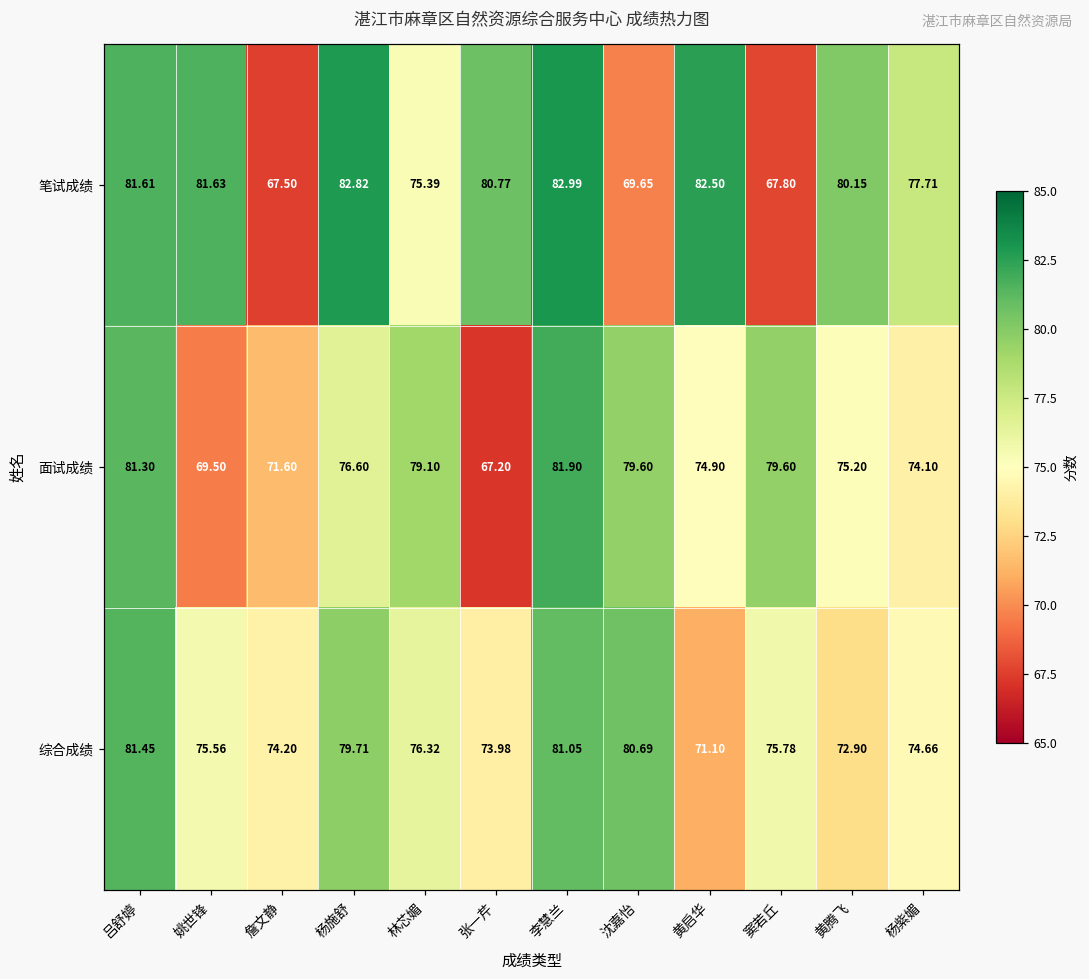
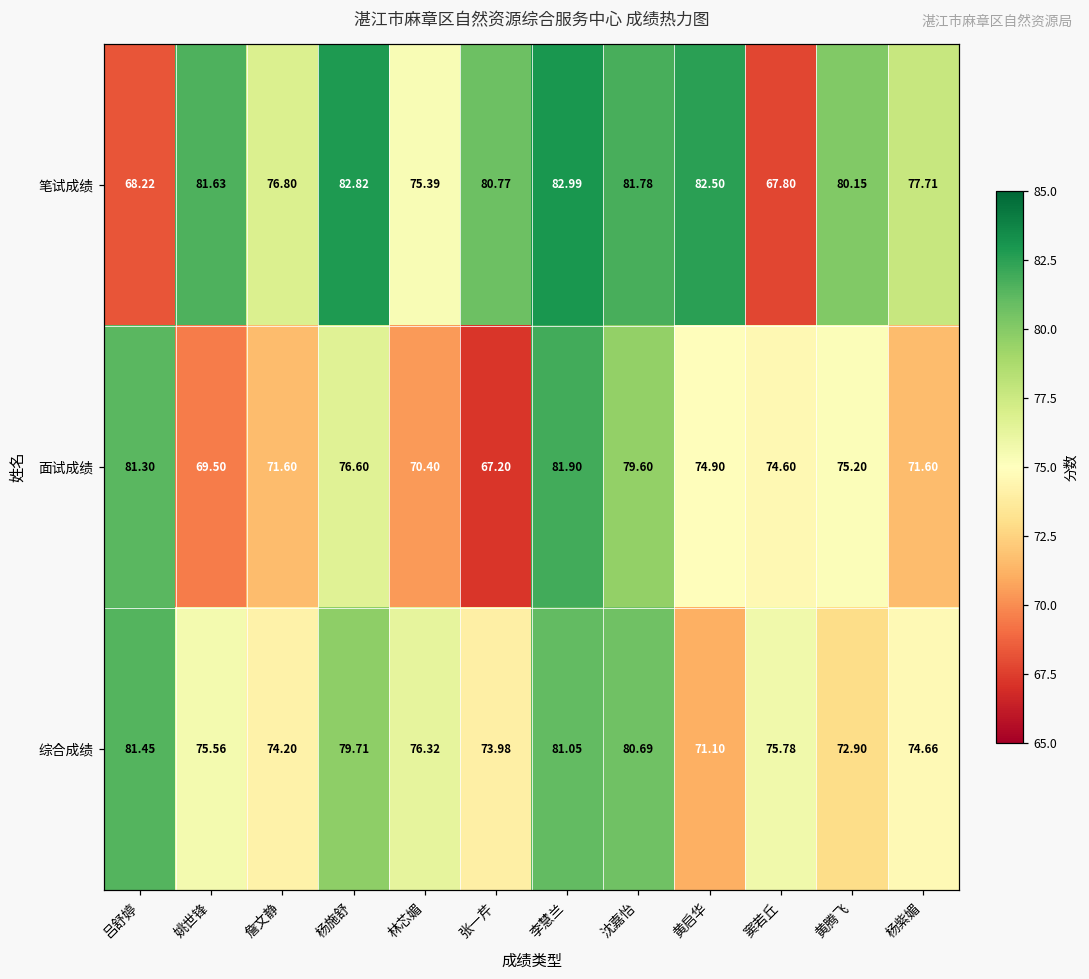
笔试成绩, 吕舒婷: 81.61 -> 68.22
笔试成绩, 詹文静: 67.50 -> 76.80
笔试成绩, 沈嘉怡: 69.65 -> 81.78
面试成绩, 林芯媚: 79.10 -> 70.40
面试成绩, 窦若丘: 79.60 -> 74.60
面试成绩, 杨紫媚: 74.10 -> 71.60
